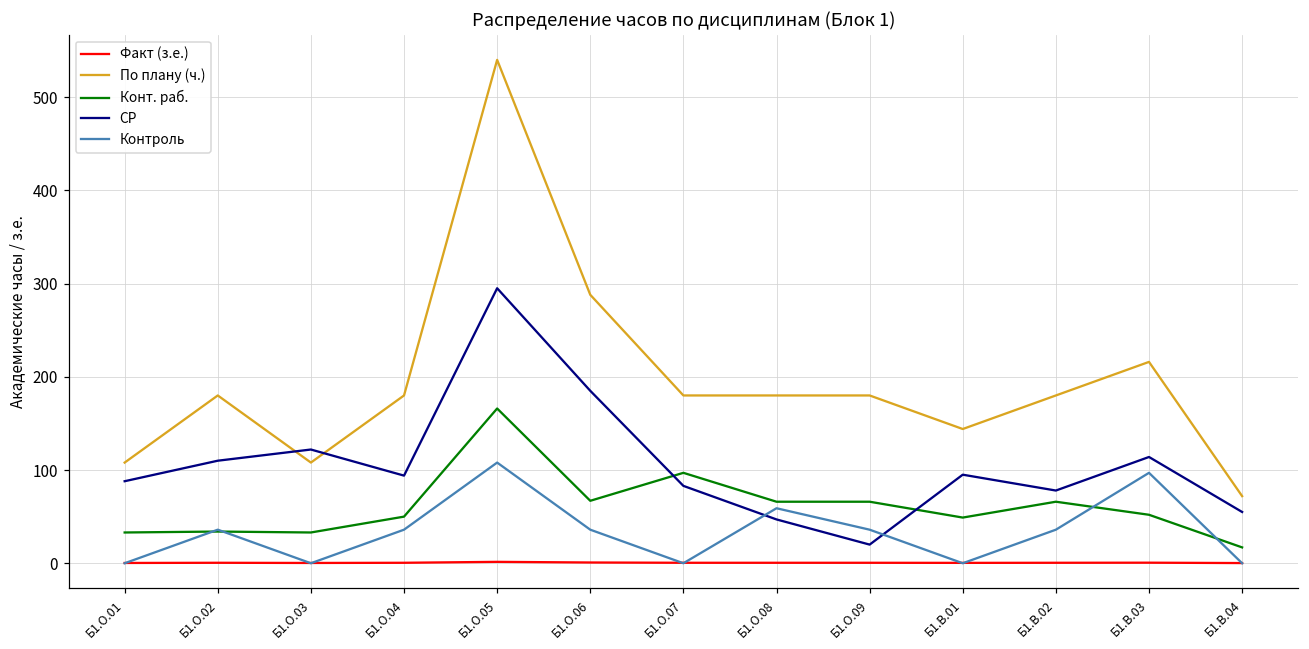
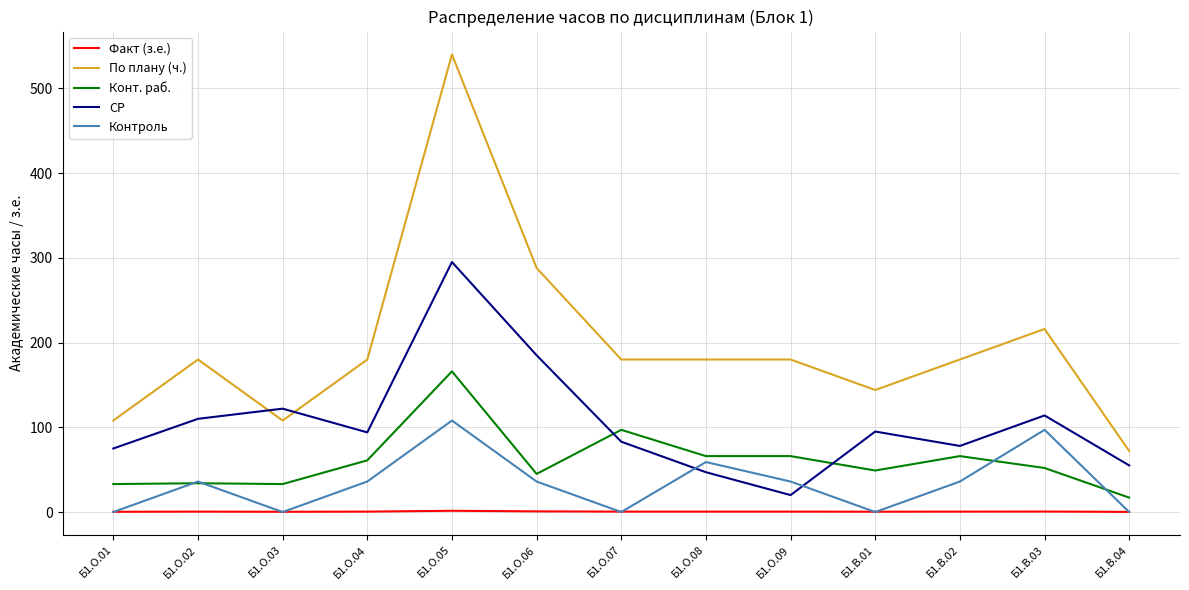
СР, Б1.О.01: 90 -> 80
Конт. раб., Б1.О.04: 50 -> 60
Конт. раб., Б1.О.06: 70 -> 50
